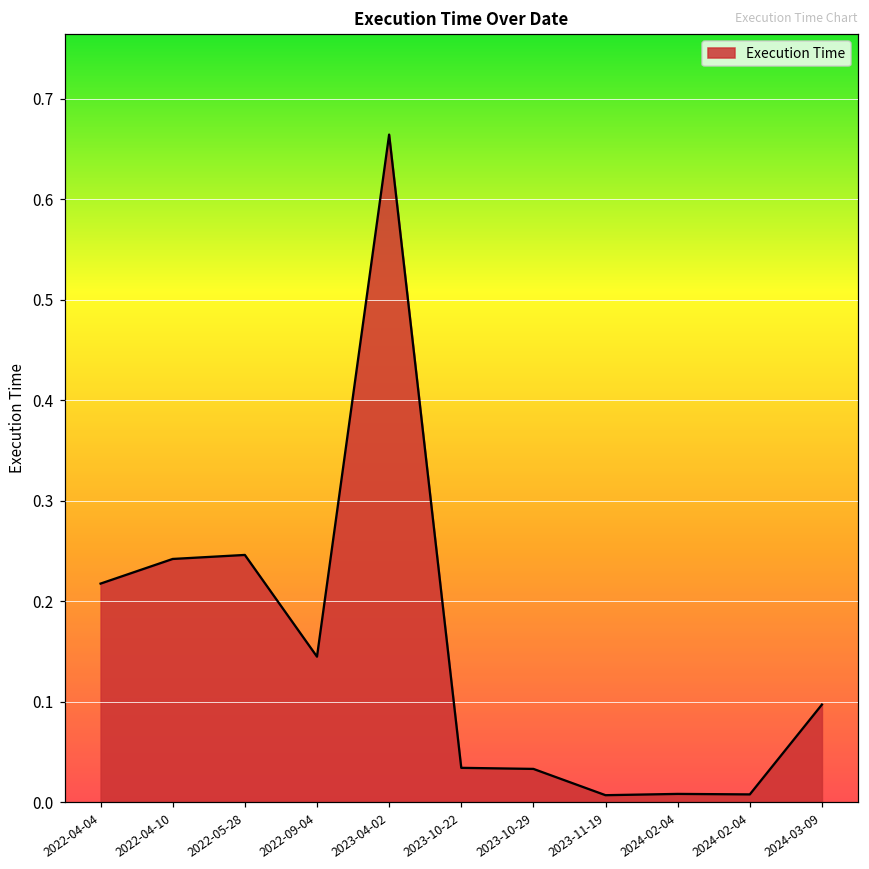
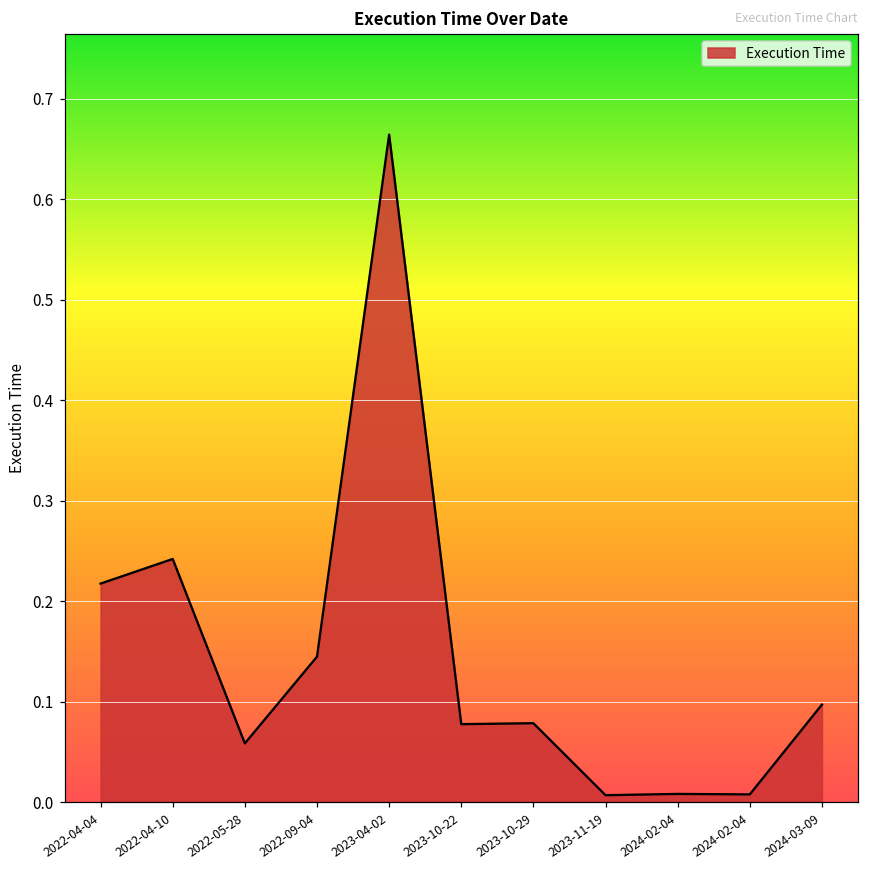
2022-05-28: 0.25 -> 0.06
2023-10-22: 0.03 -> 0.08
2023-10-29: 0.03 -> 0.08
